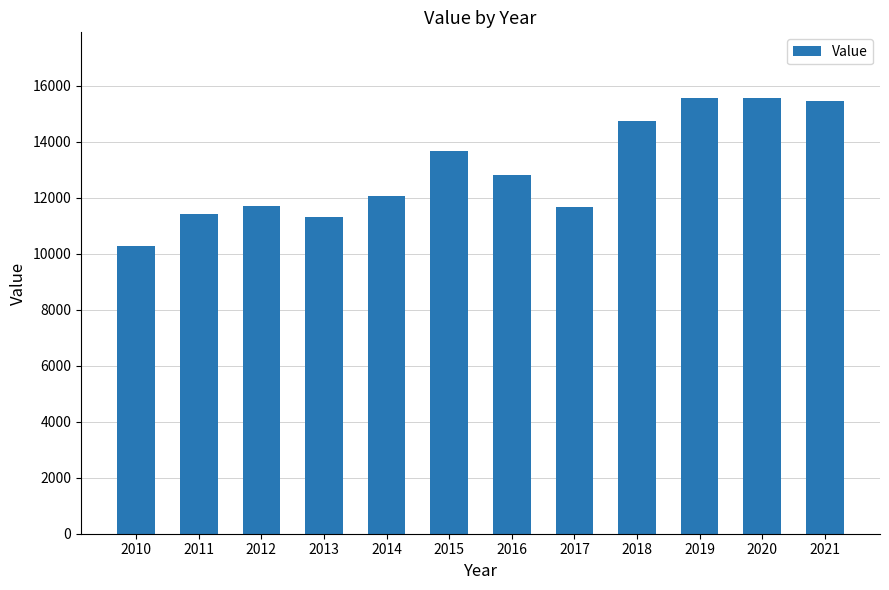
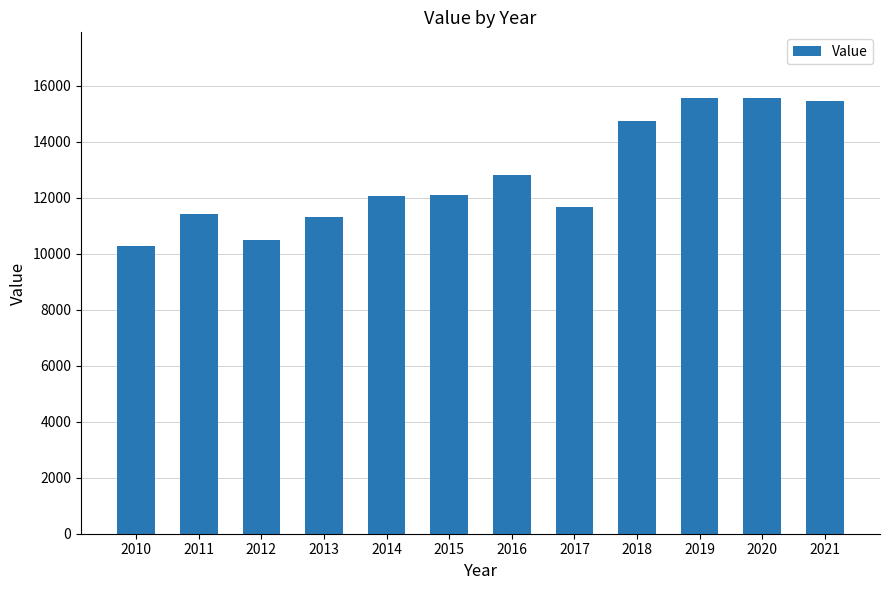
2012: 11700 -> 10500
2015: 13700 -> 12100
